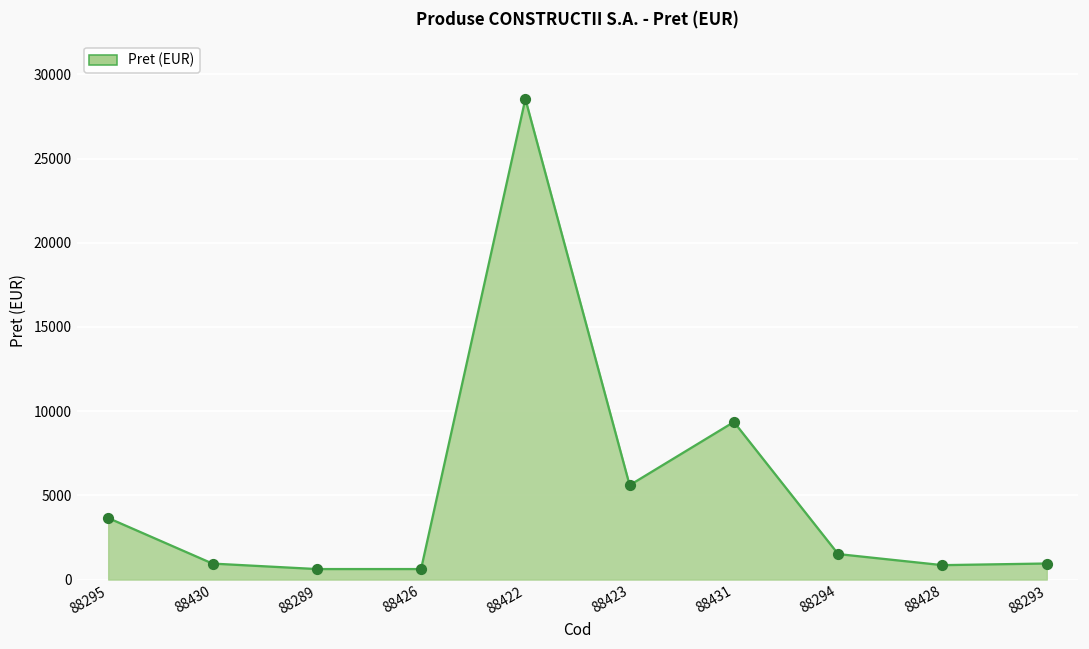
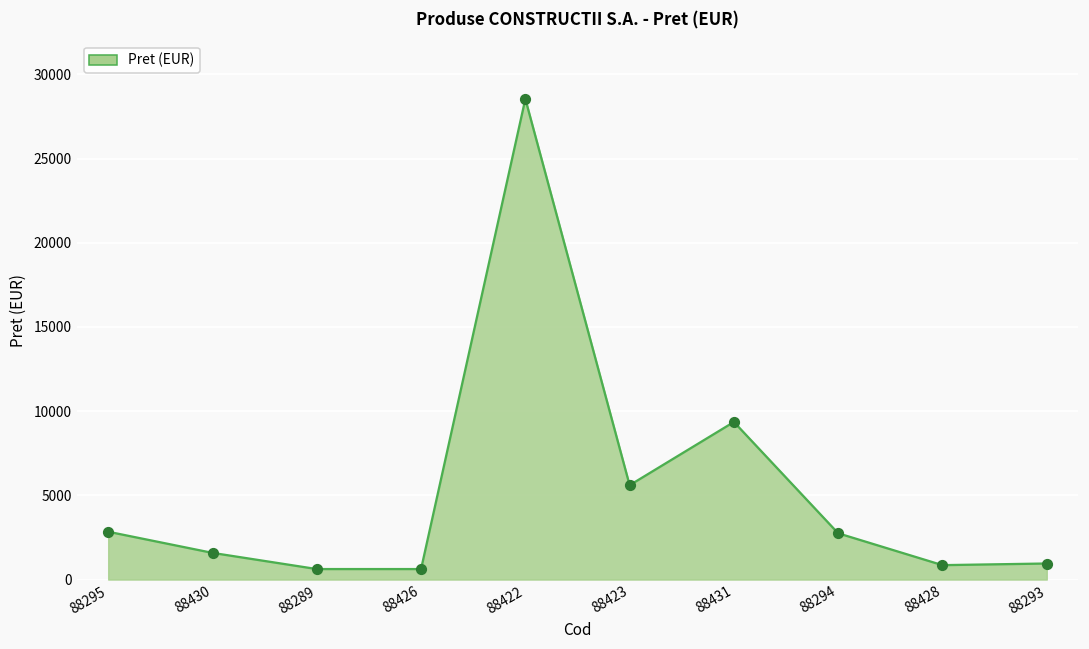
88295: 3700 -> 2800
88430: 900 -> 1600
88294: 1500 -> 2700
